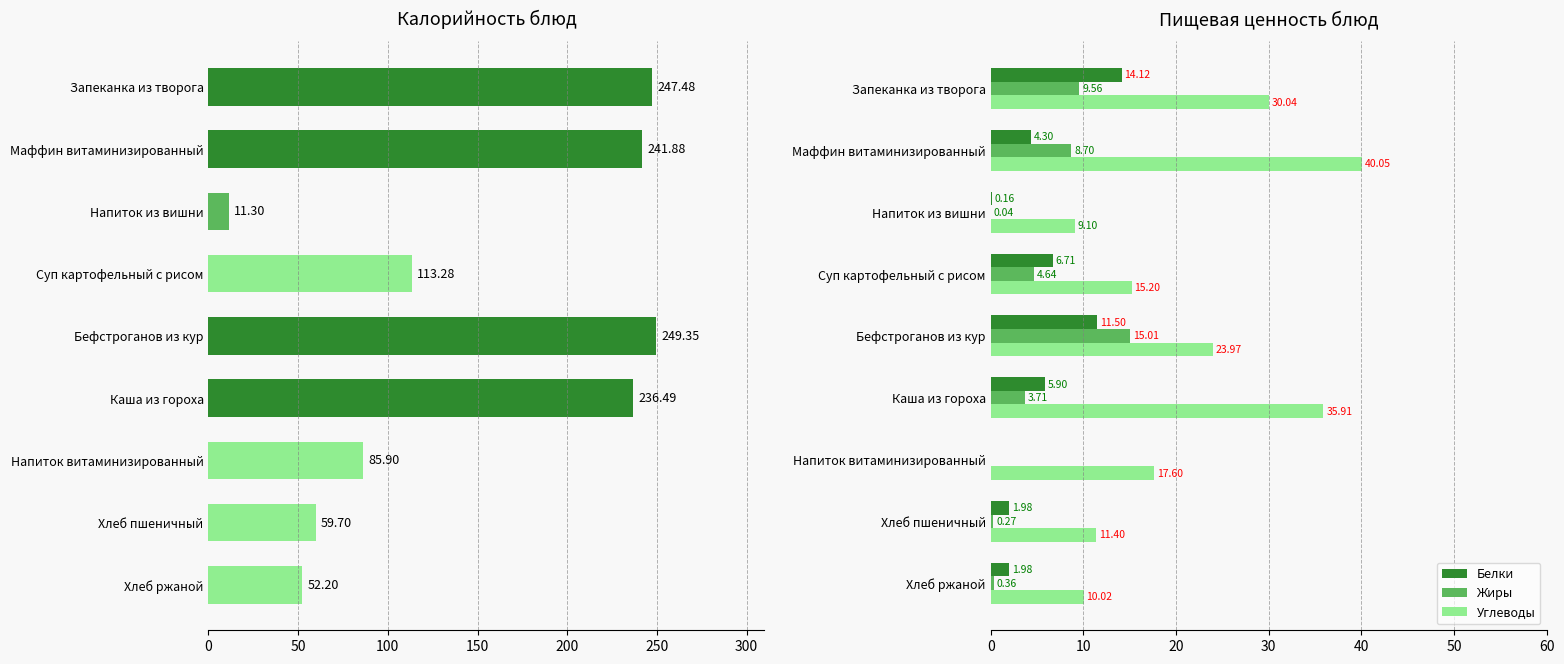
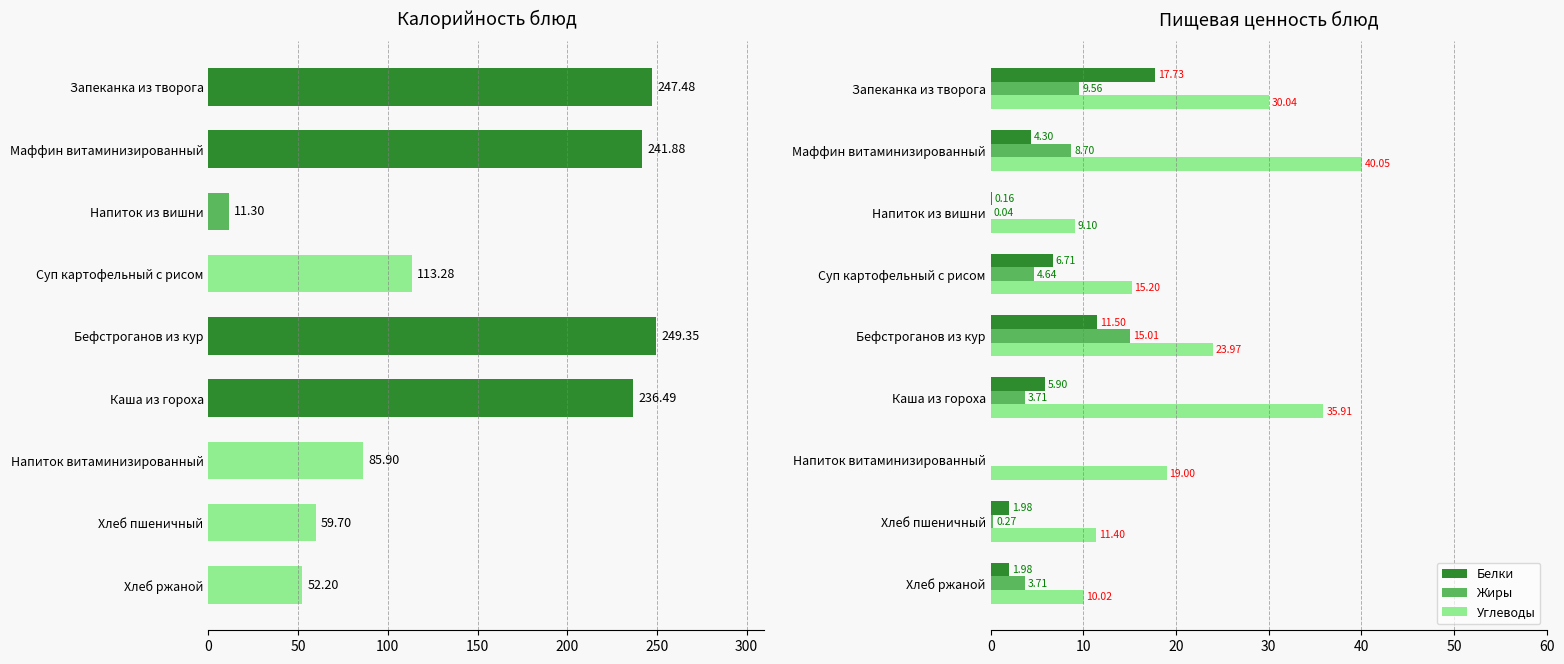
Пищевая ценность блюд, Белки, Запеканка из творога: 14.12 -> 17.73
Пищевая ценность блюд, Углеводы, Напиток витаминизированный: 17.60 -> 19.00
Пищевая ценность блюд, Жиры, Хлеб ржаной: 0.36 -> 3.71
